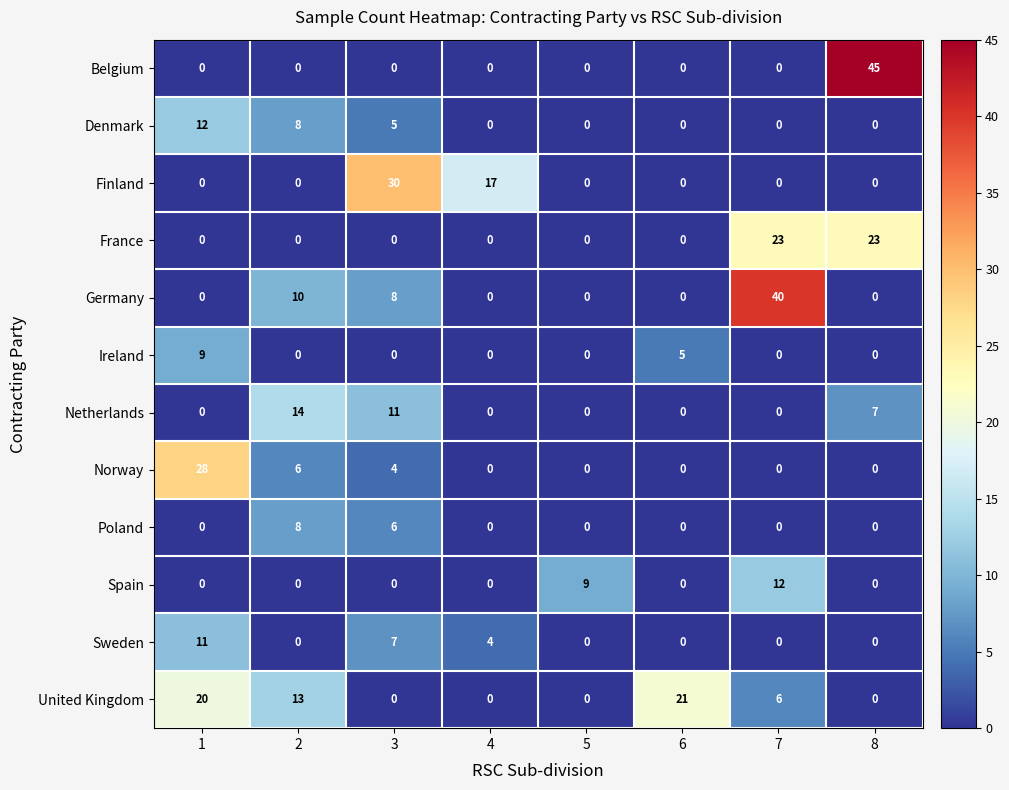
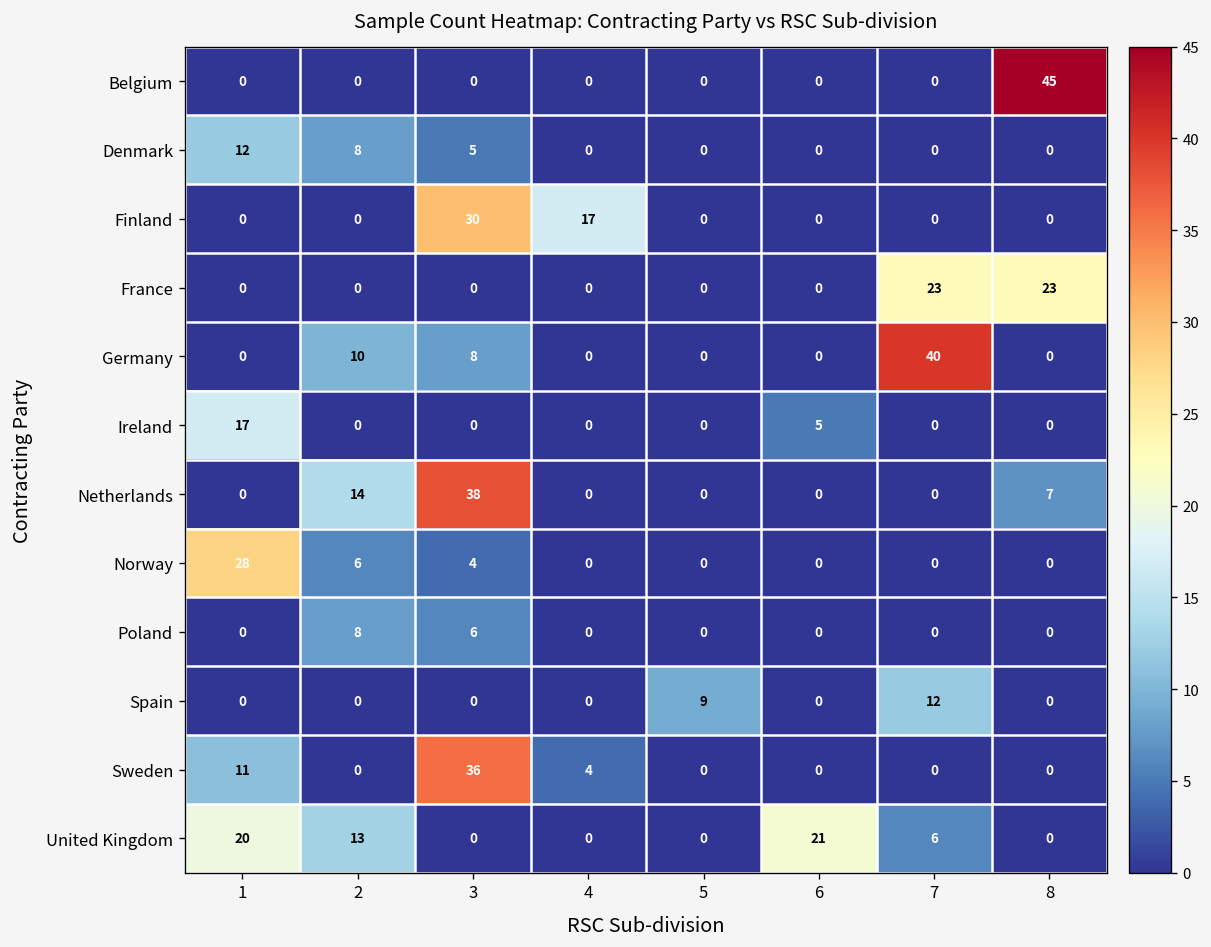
Ireland, 1: 9 -> 17
Netherlands, 3: 11 -> 38
Sweden, 3: 7 -> 36
